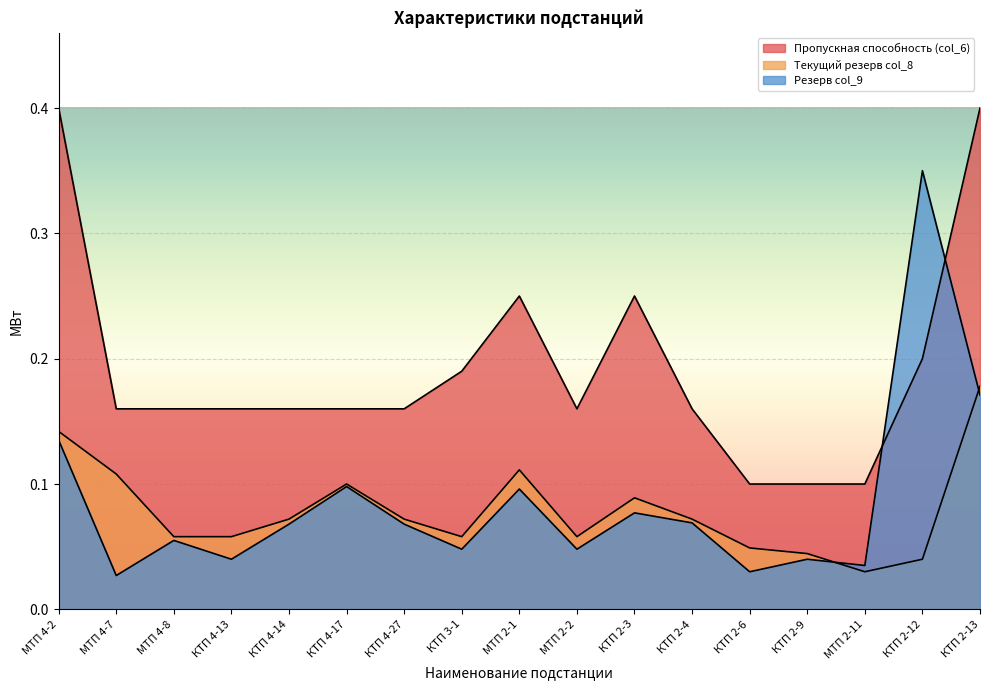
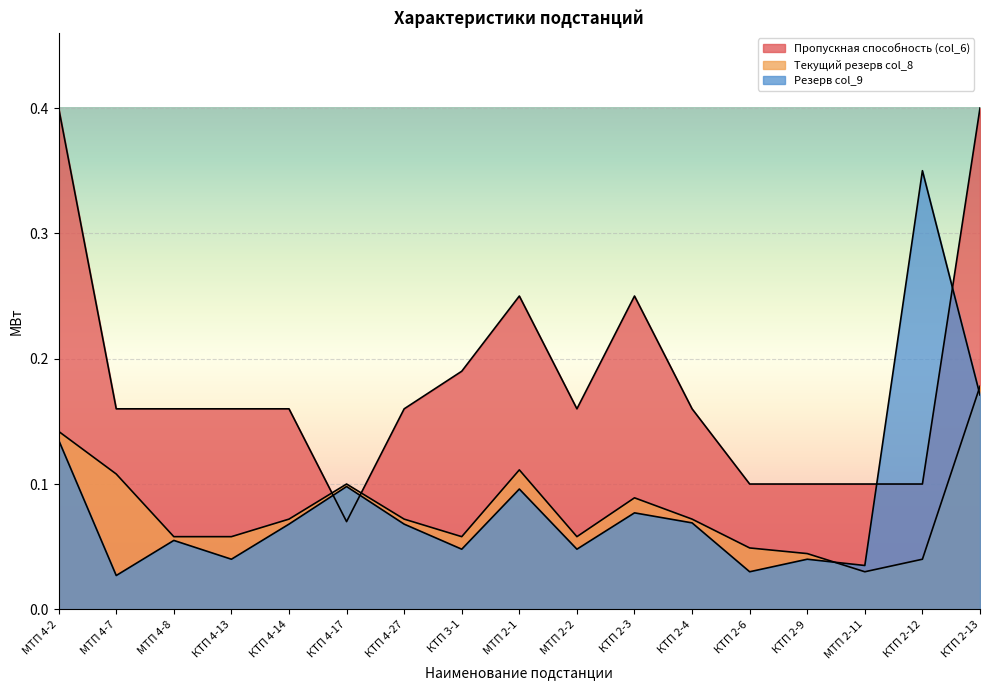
Пропускная способность (col_6), КТП 4-17: 0.16 -> 0.07
Пропускная способность (col_6), КТП 2-12: 0.2 -> 0.1
